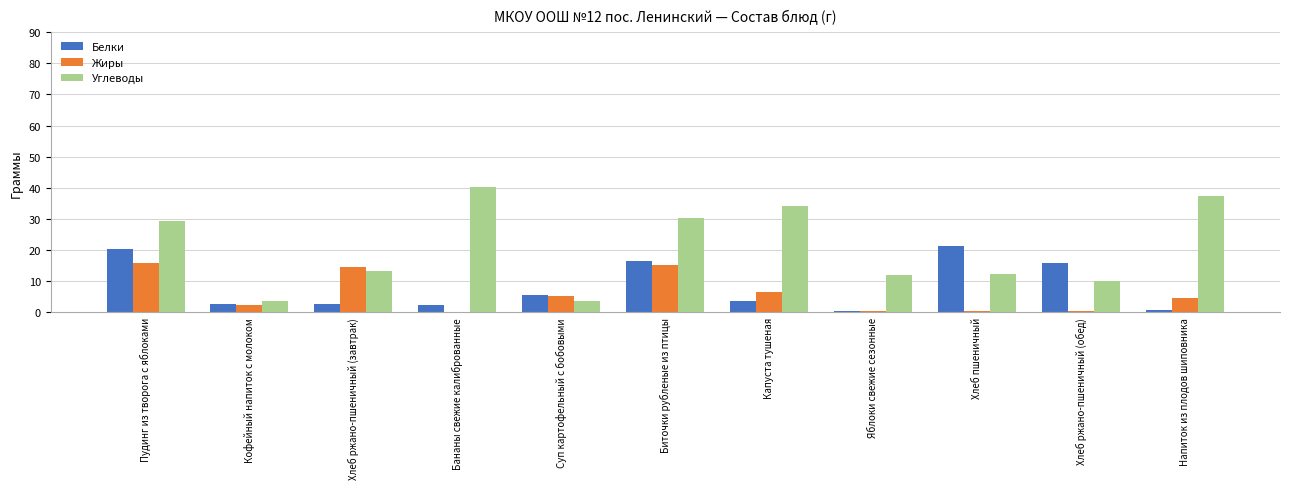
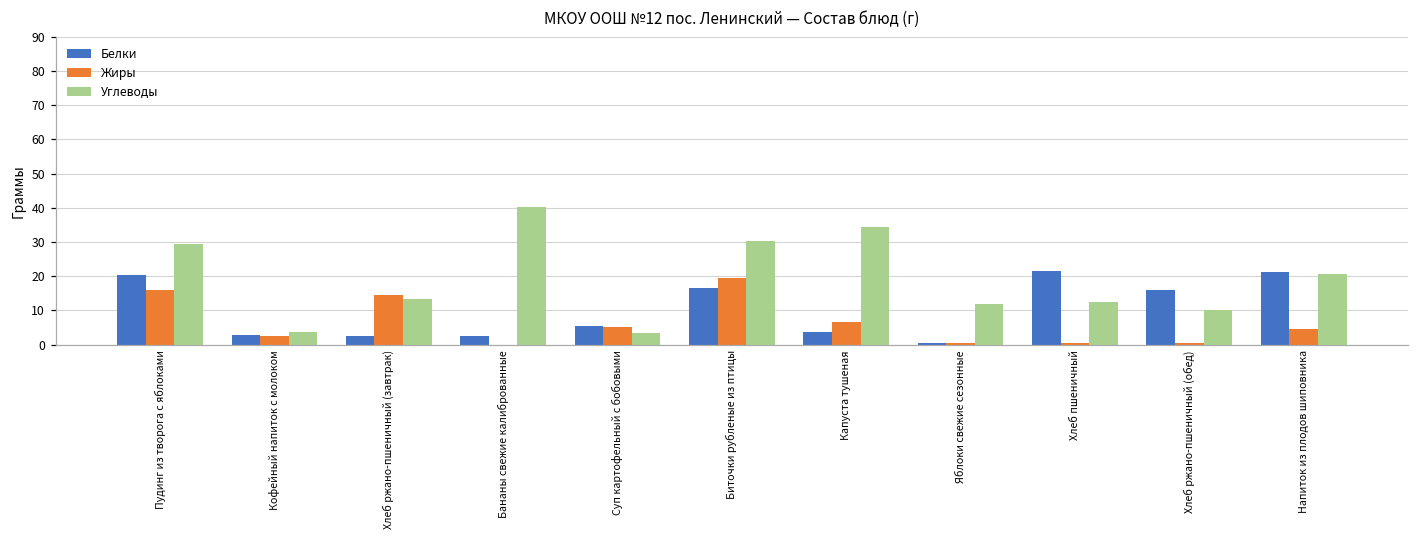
Жиры, Биточки рубленые из птицы: 15 -> 19
Белки, Напиток из плодов шиповника: 1 -> 21
Углеводы, Напиток из плодов шиповника: 38 -> 21
